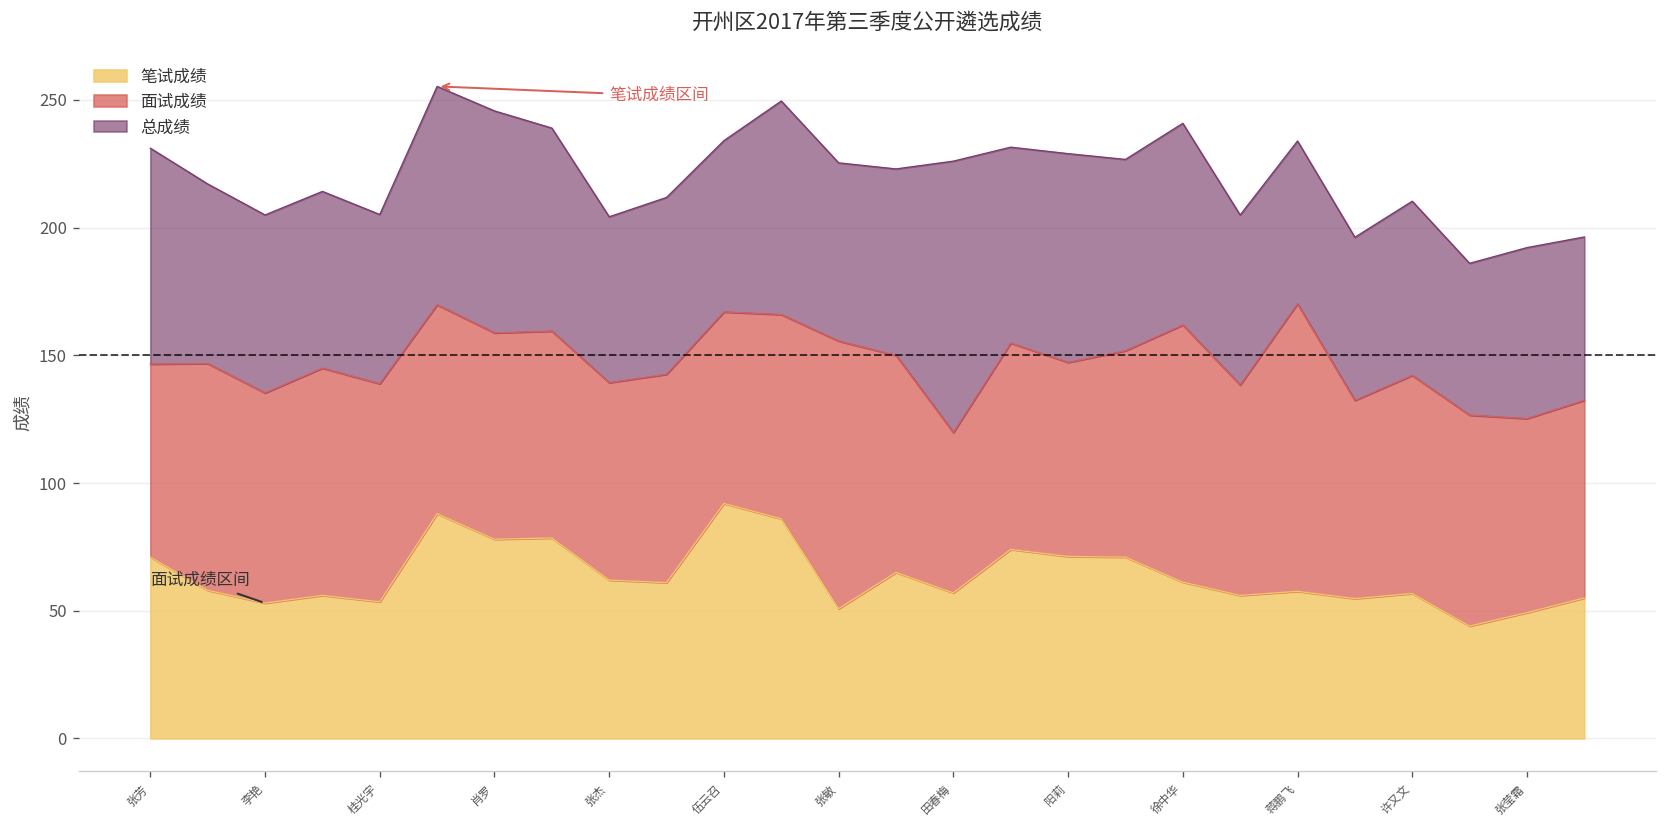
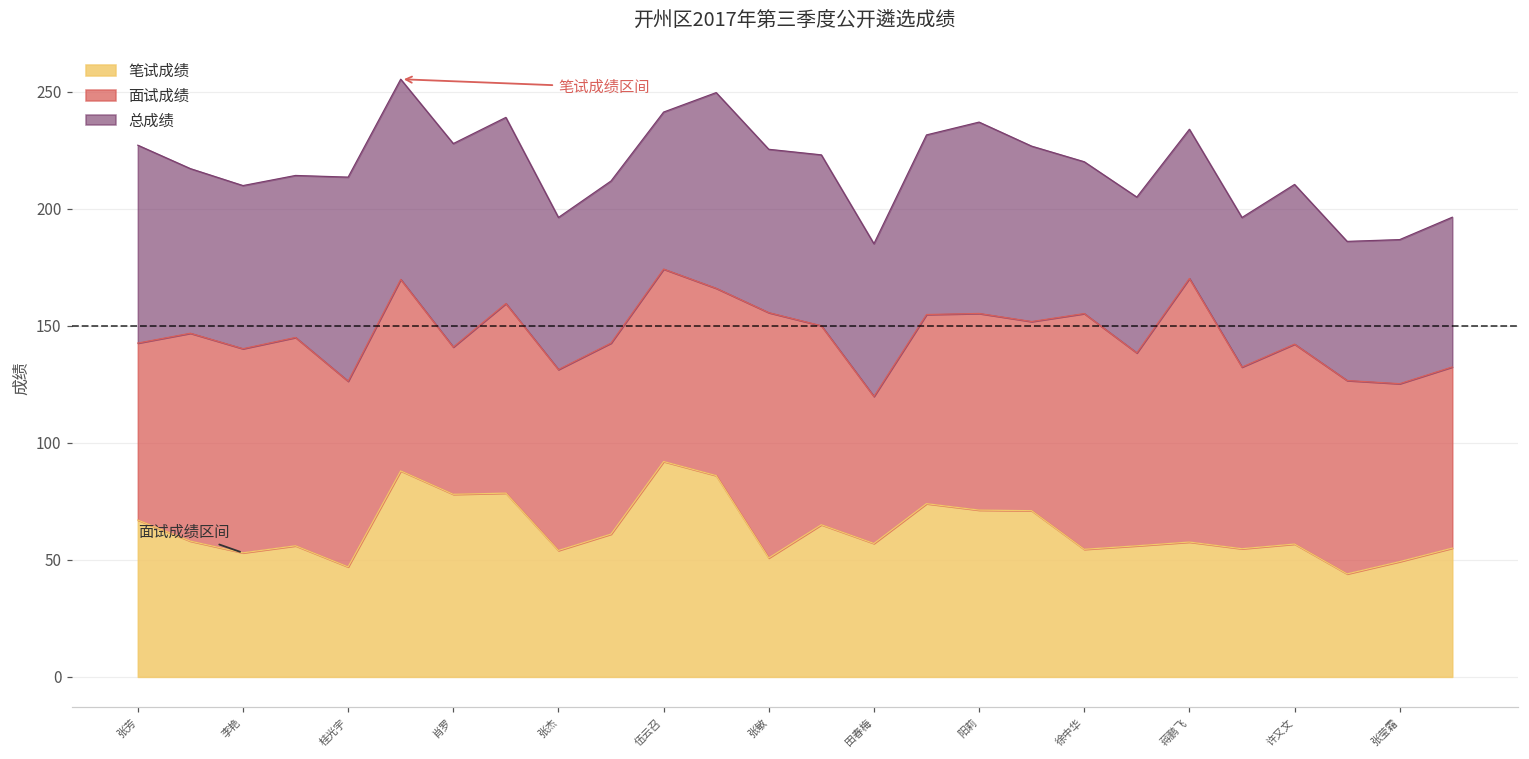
笔试成绩, 张芳: 71 -> 67
面试成绩, 李艳: 82 -> 87
笔试成绩, 桂光宇: 54 -> 47
面试成绩, 桂光宇: 85 -> 79
总成绩, 桂光宇: 66 -> 87
面试成绩, 肖罗: 81 -> 63
笔试成绩, 张杰: 62 -> 54
面试成绩, 伍云召: 75 -> 82
总成绩, 田春梅: 106 -> 65
面试成绩, 阳莉: 76 -> 84
笔试成绩, 徐中华: 61 -> 55
总成绩, 徐中华: 79 -> 65
总成绩, 张莹霜: 67 -> 62
